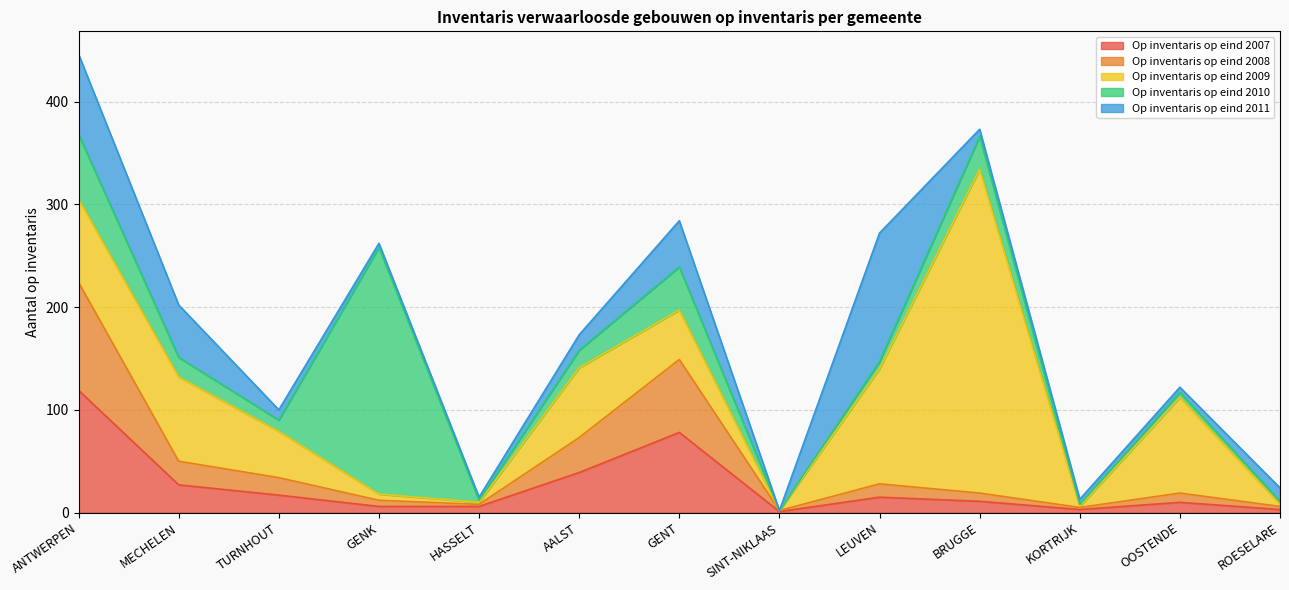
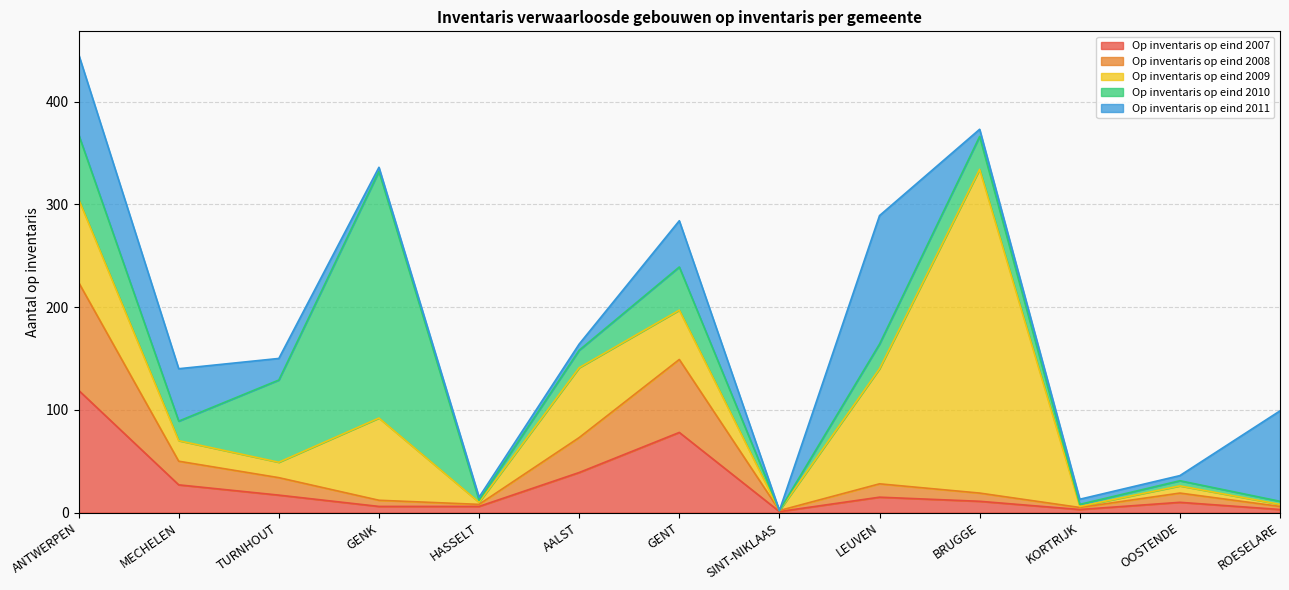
Op inventaris op eind 2009, MECHELEN: 82 -> 20
Op inventaris op eind 2009, TURNHOUT: 45 -> 15
Op inventaris op eind 2010, TURNHOUT: 11 -> 80
Op inventaris op eind 2011, TURNHOUT: 10 -> 21
Op inventaris op eind 2009, GENK: 6 -> 80
Op inventaris op eind 2011, AALST: 15 -> 6
Op inventaris op eind 2010, LEUVEN: 7 -> 24
Op inventaris op eind 2009, OOSTENDE: 93 -> 7
Op inventaris op eind 2011, ROESELARE: 13 -> 88
